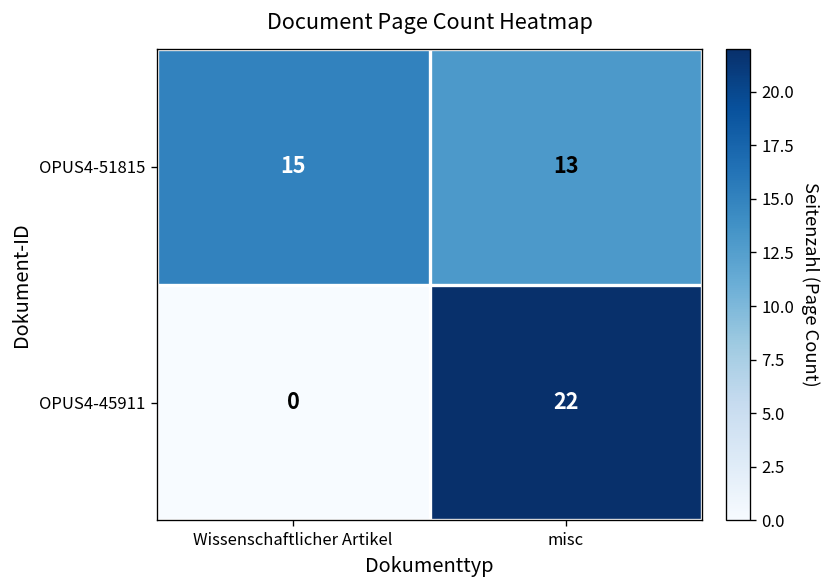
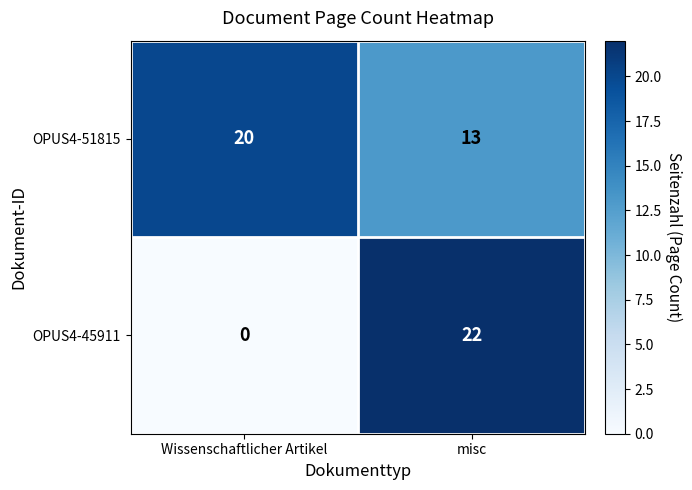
OPUS4-51815, Wissenschaftlicher Artikel: 15 -> 20
